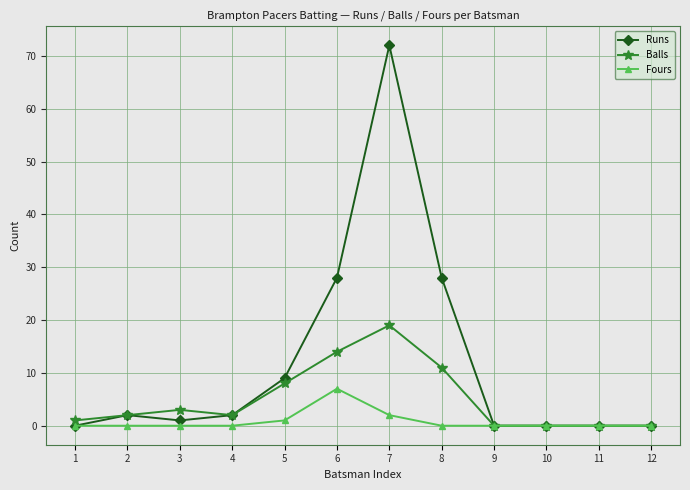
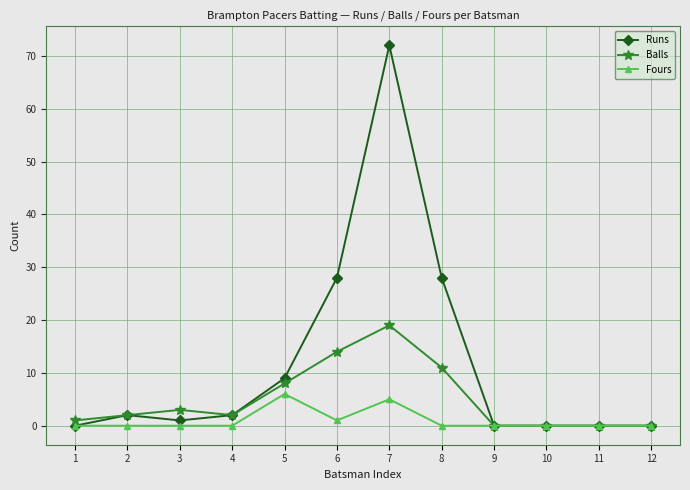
Fours, 5: 1 -> 6
Fours, 6: 7 -> 1
Fours, 7: 2 -> 5
